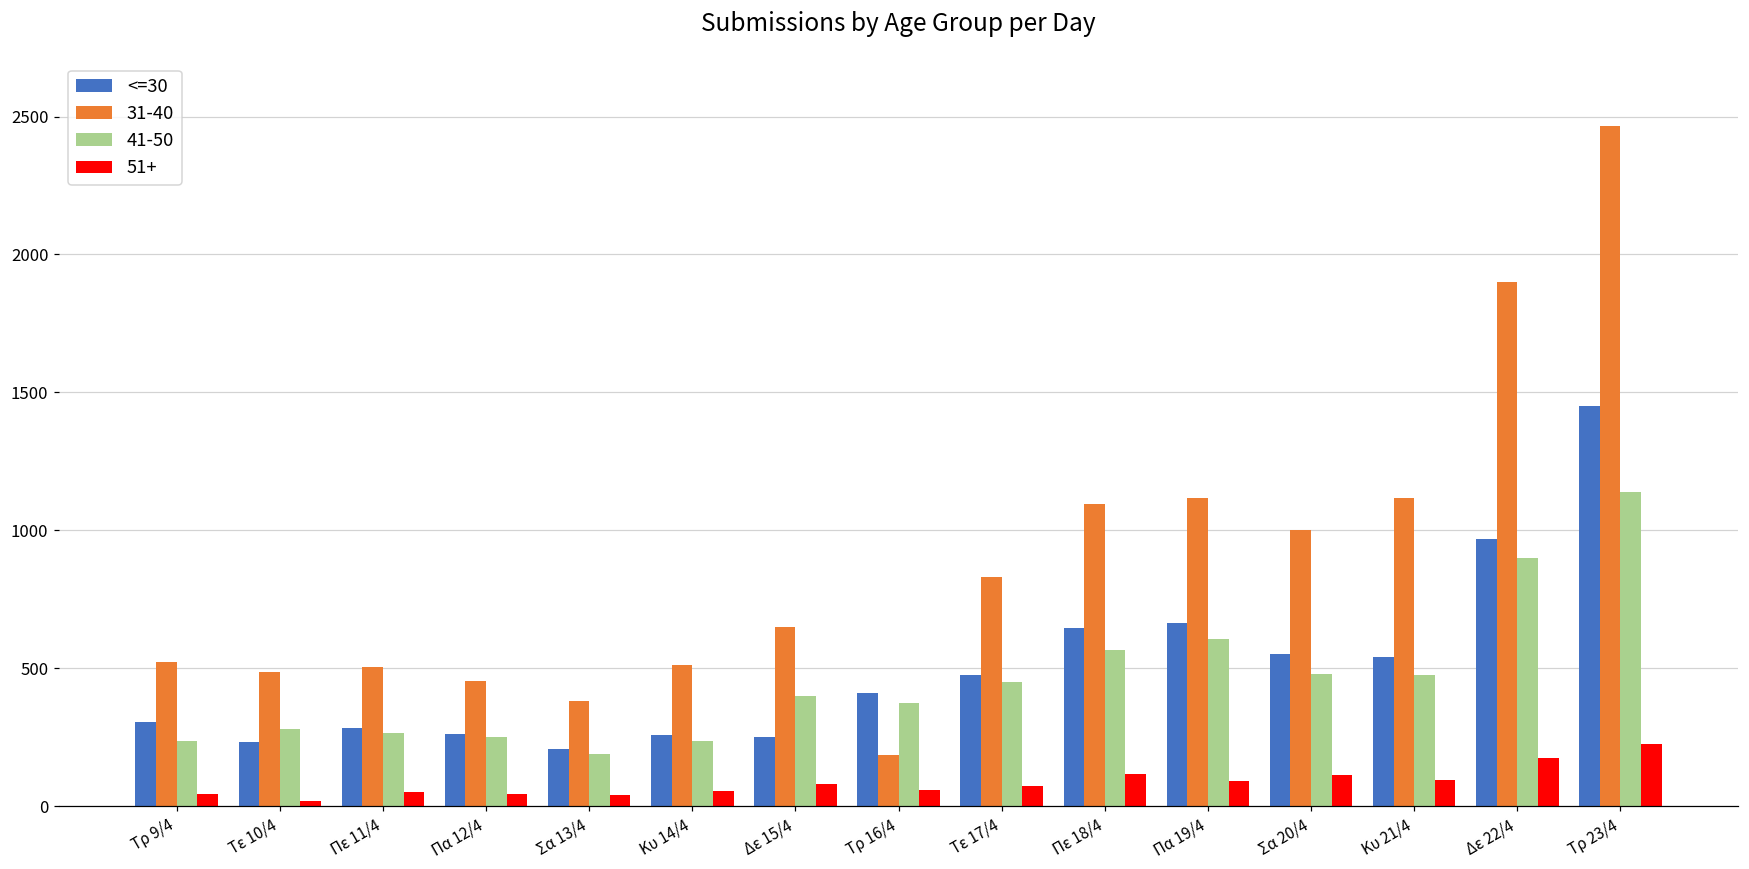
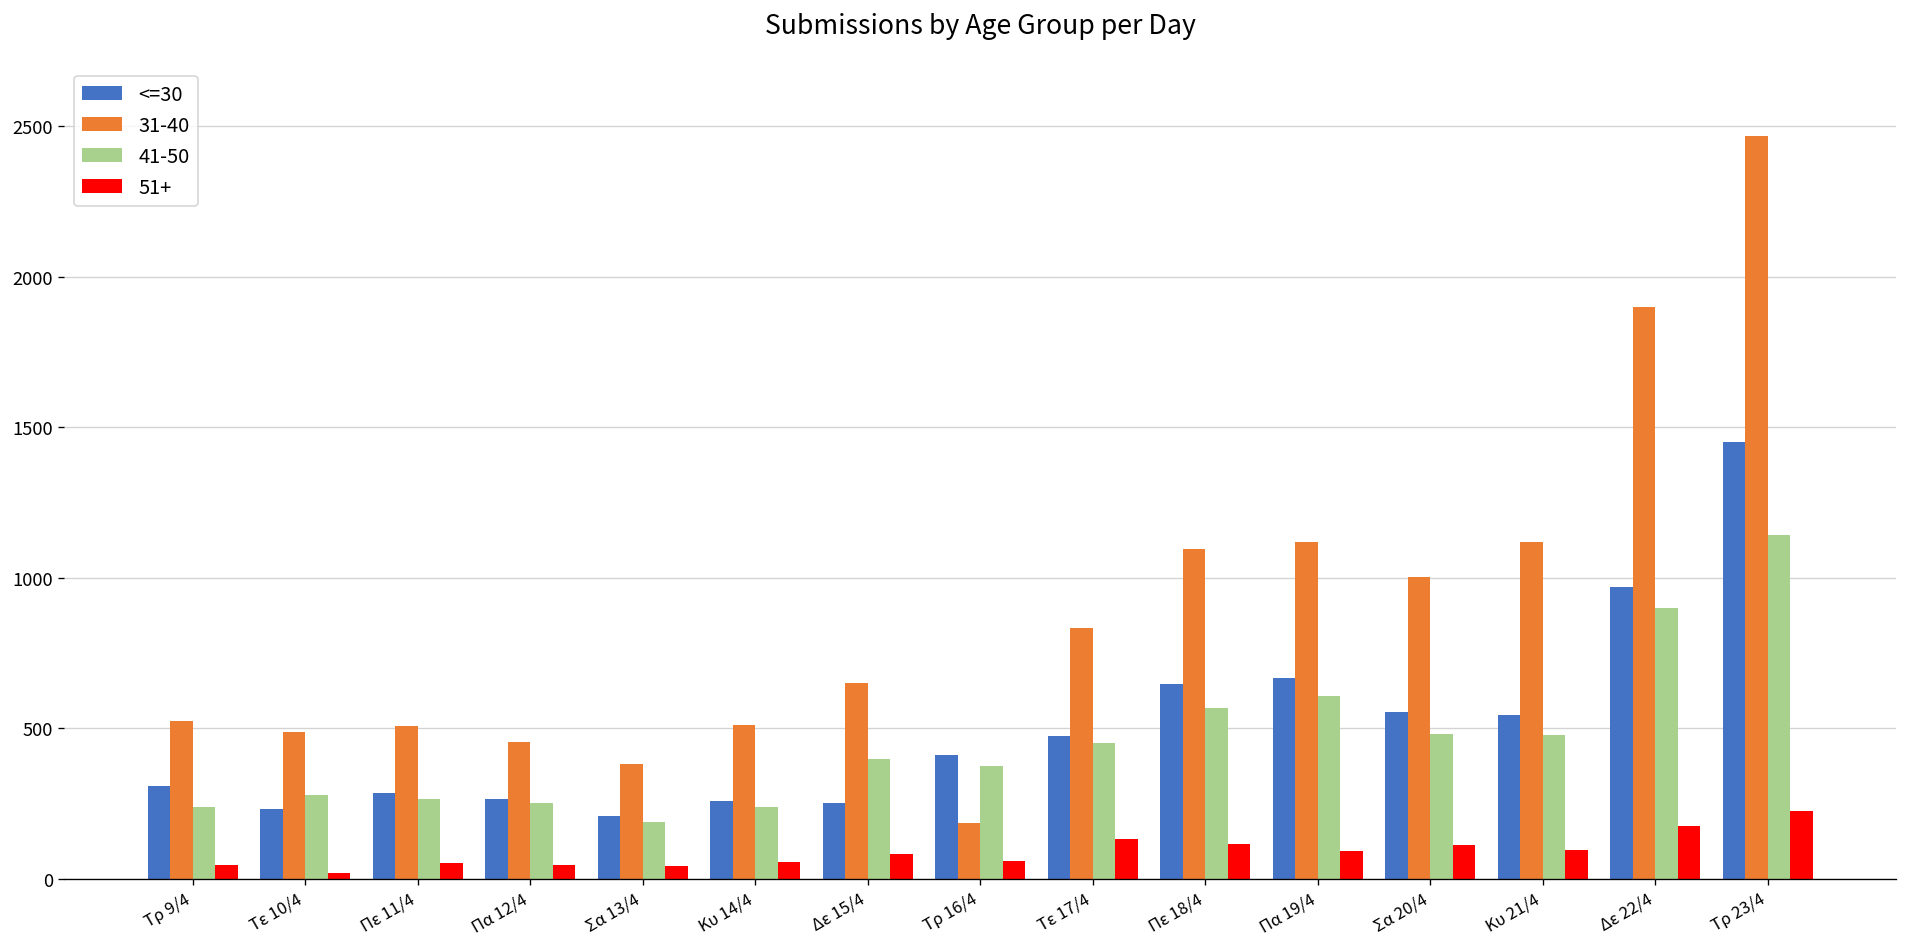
51+, Τε 17/4: 80 -> 130
